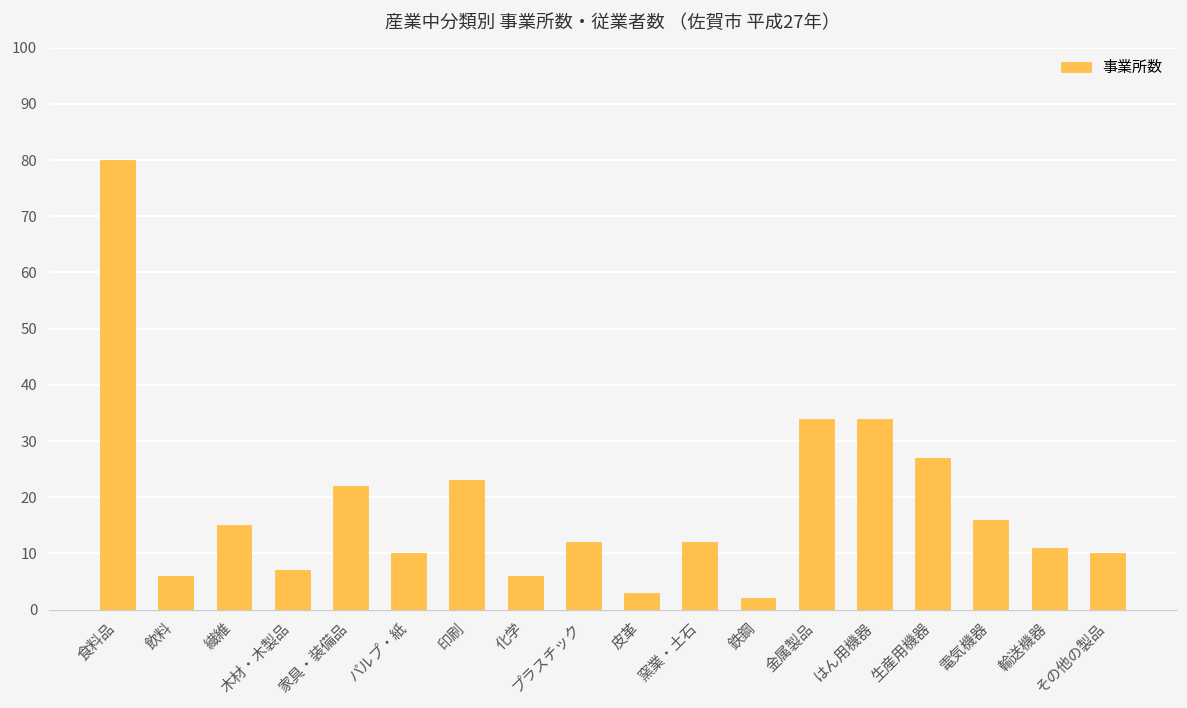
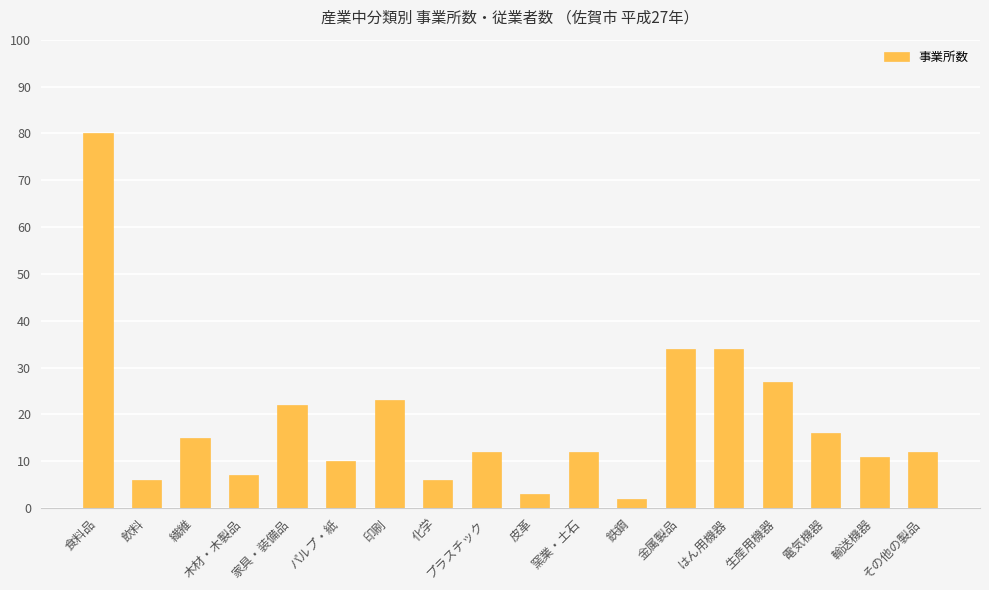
その他の製品: 10 -> 12
